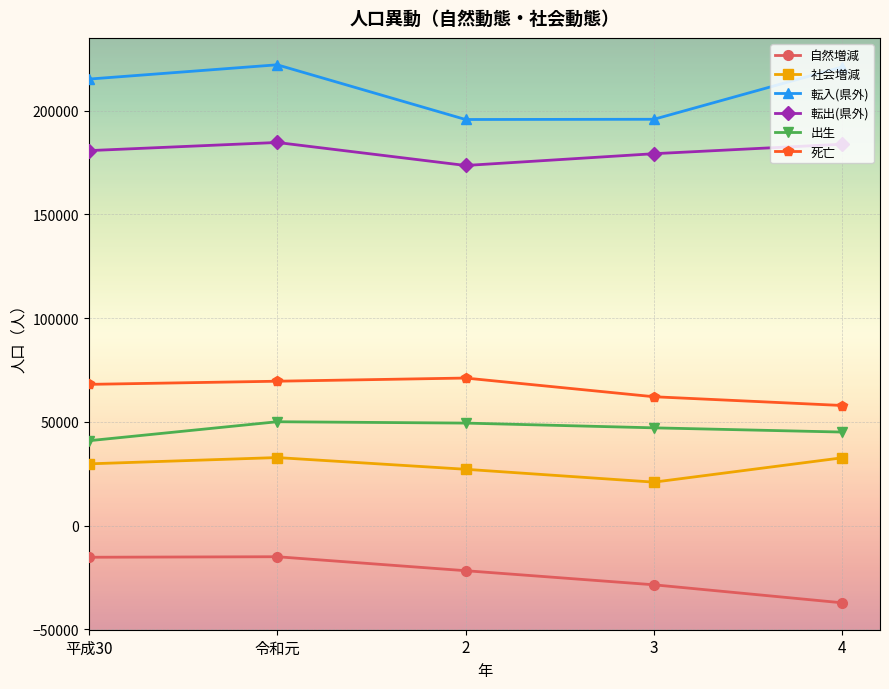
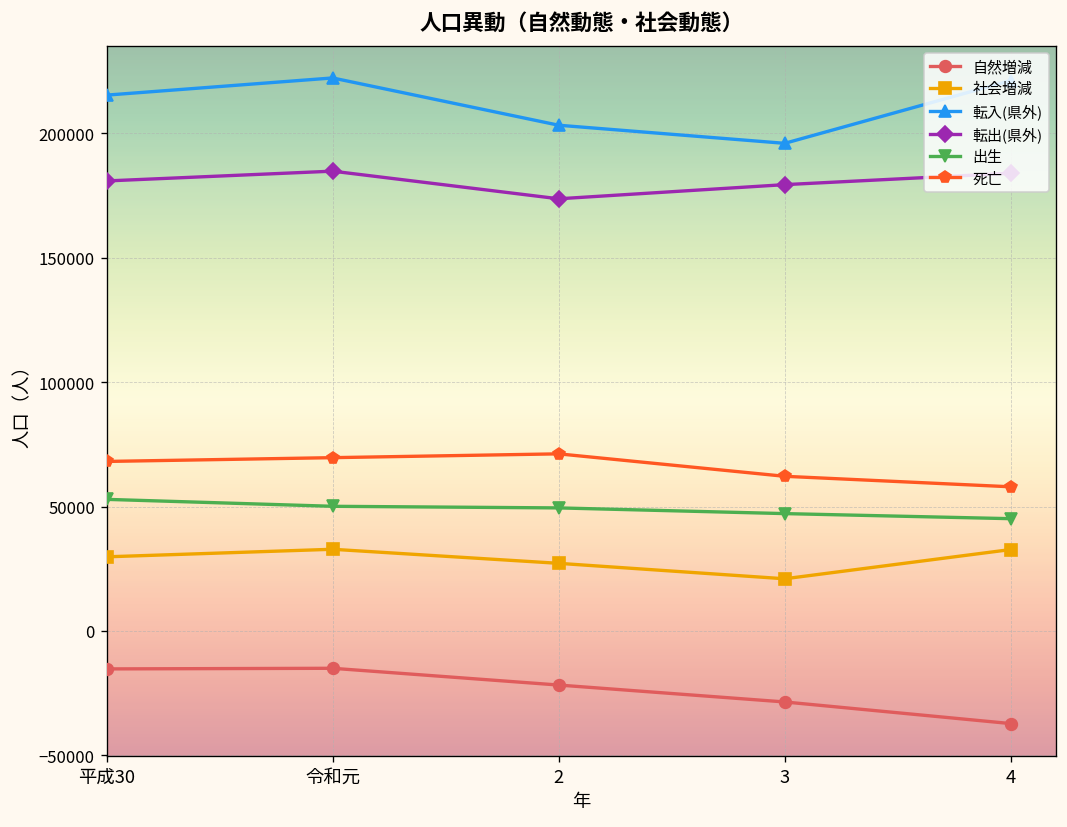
出生, 平成30: 41000 -> 53000
転入(県外), 2: 196000 -> 203000
